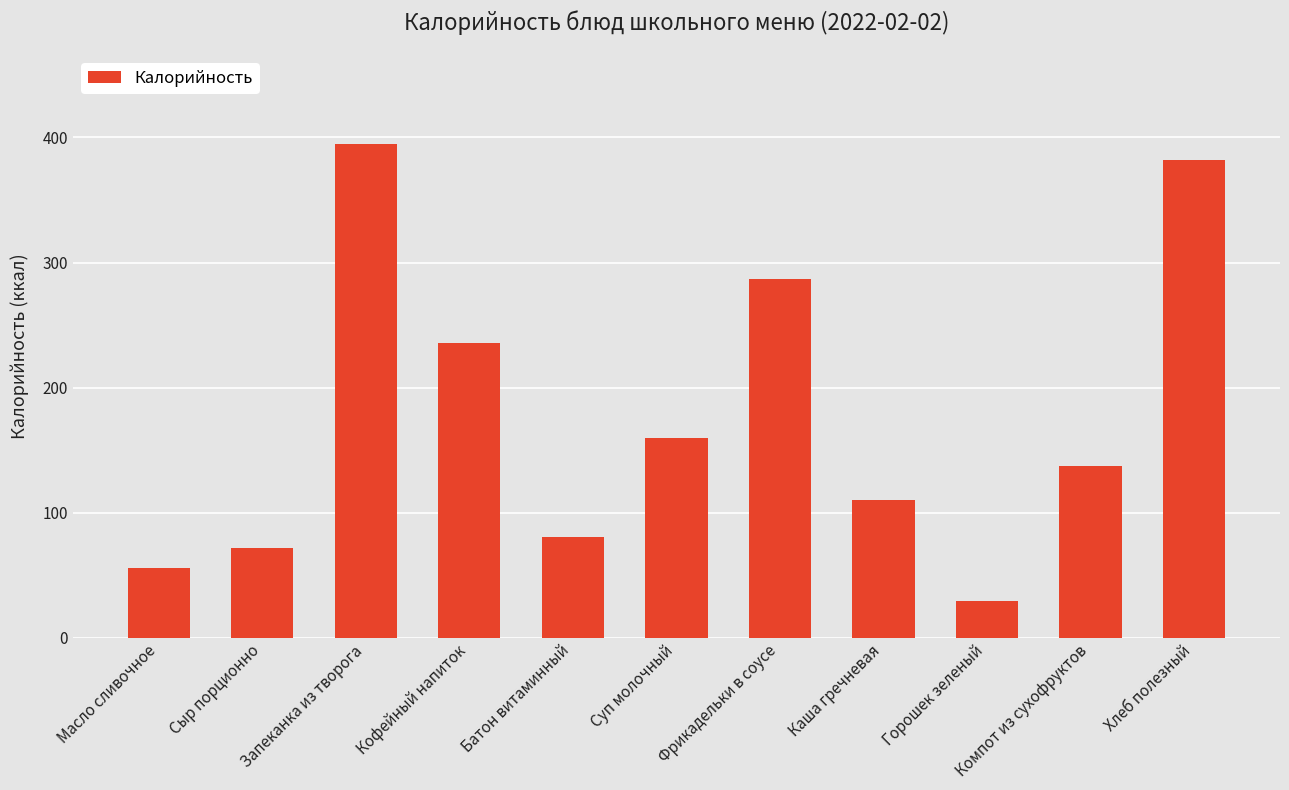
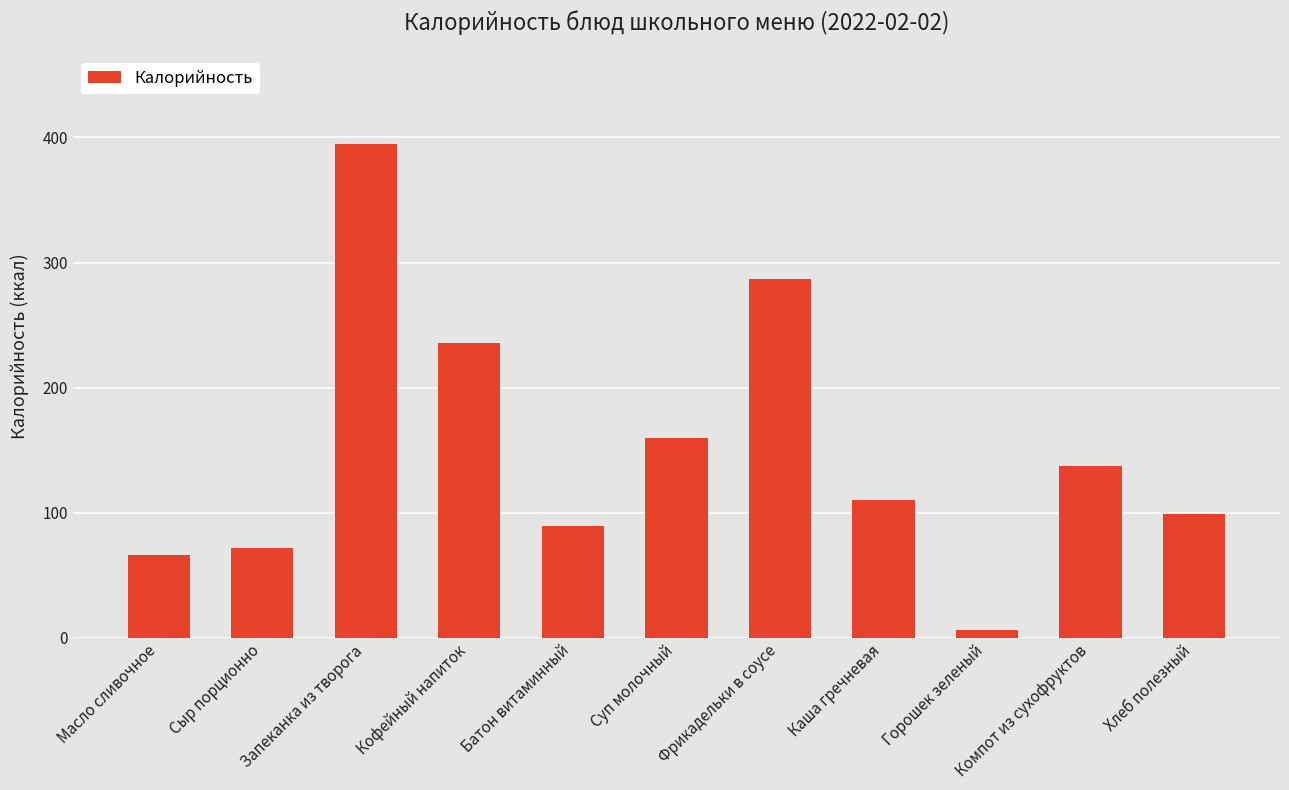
Масло сливочное: 56 -> 66
Батон витаминный: 81 -> 90
Горошек зеленый: 29 -> 6
Хлеб полезный: 382 -> 99
